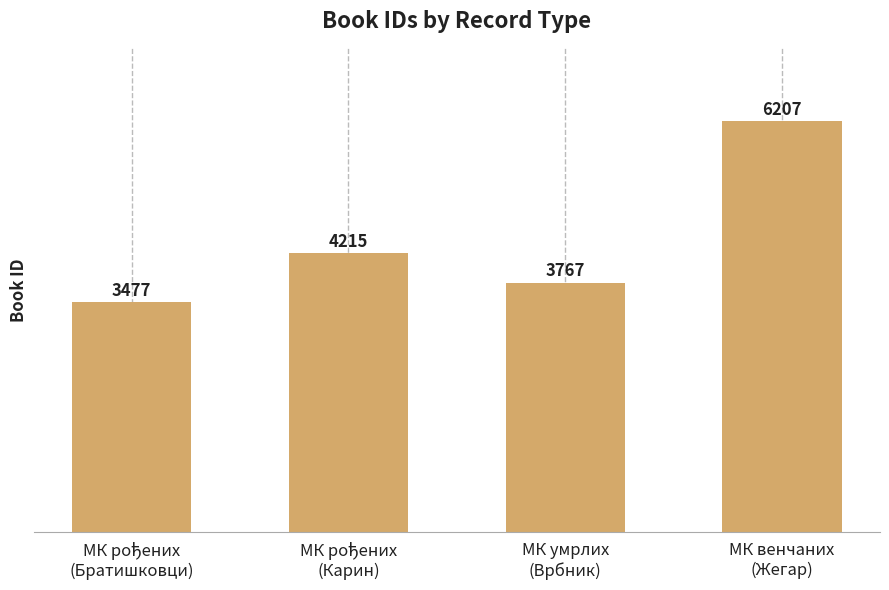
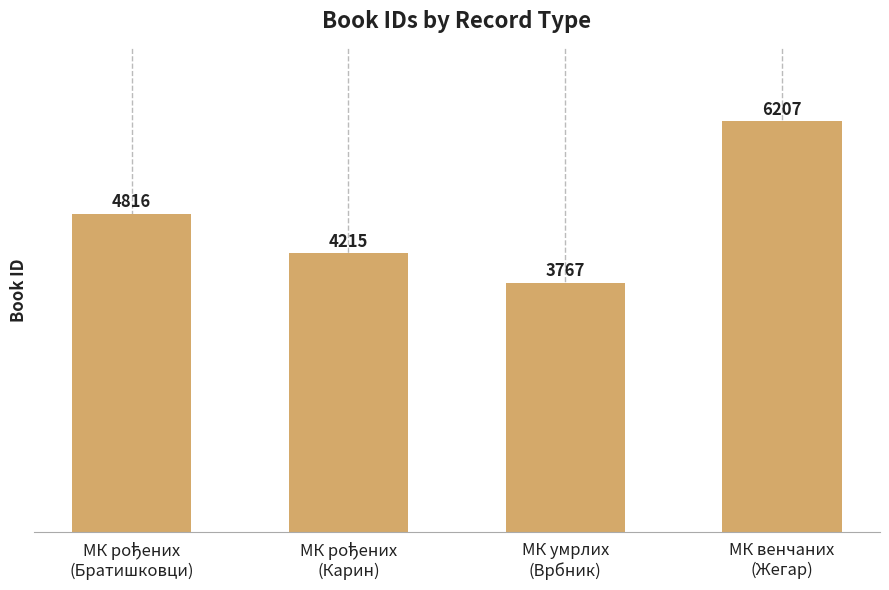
МК рођених (Братишковци): 3477 -> 4816
